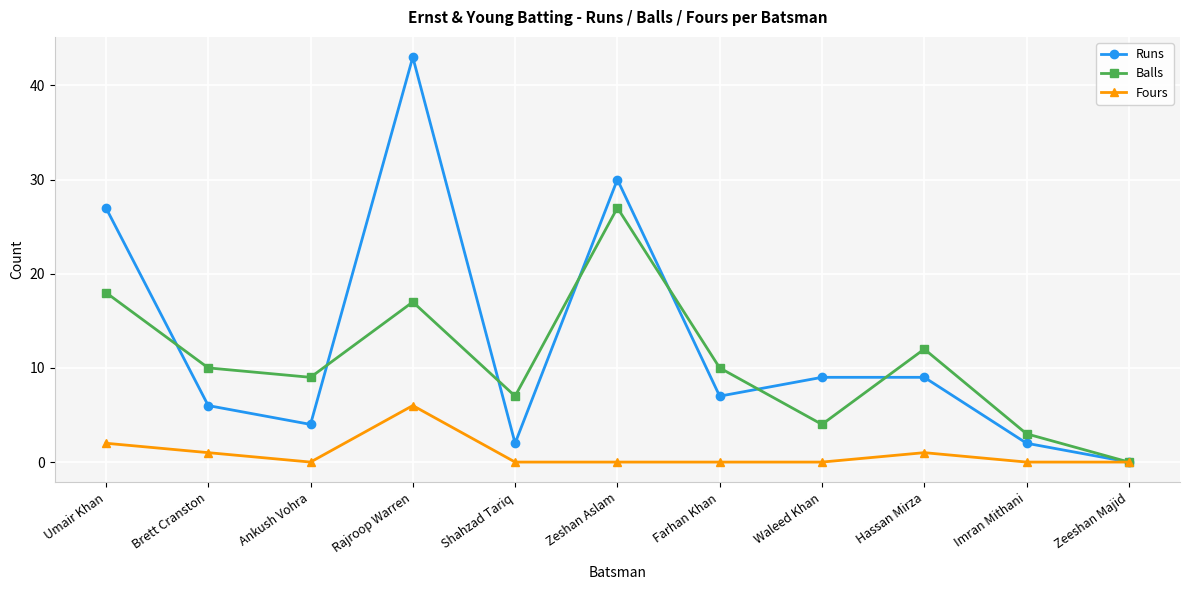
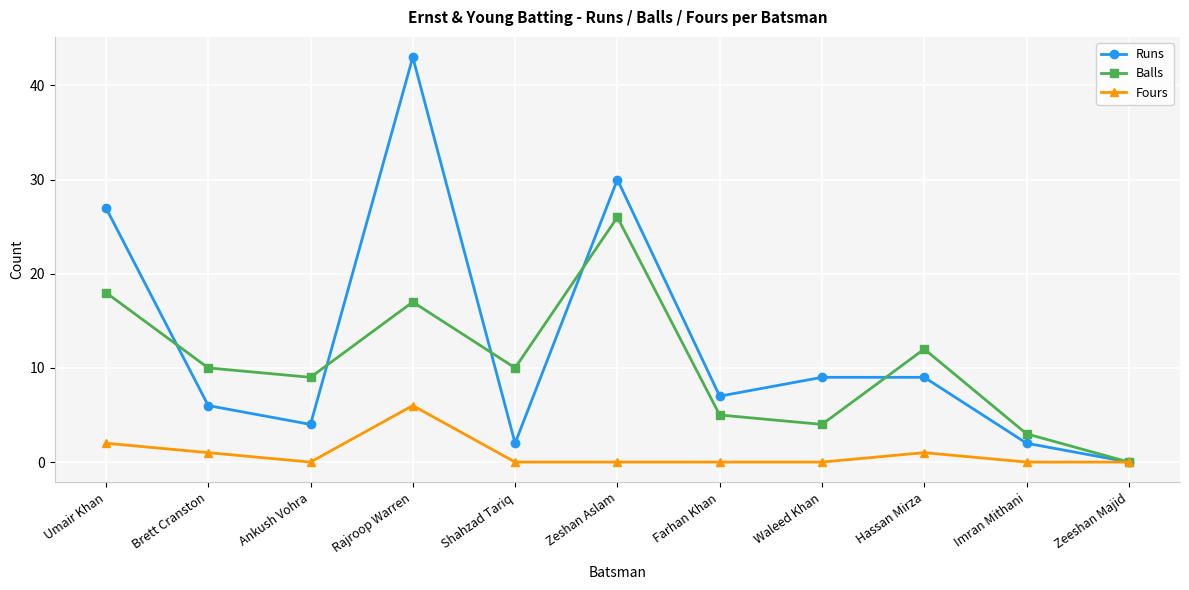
Balls, Shahzad Tariq: 7 -> 10
Balls, Zeshan Aslam: 27 -> 26
Balls, Farhan Khan: 10 -> 5
